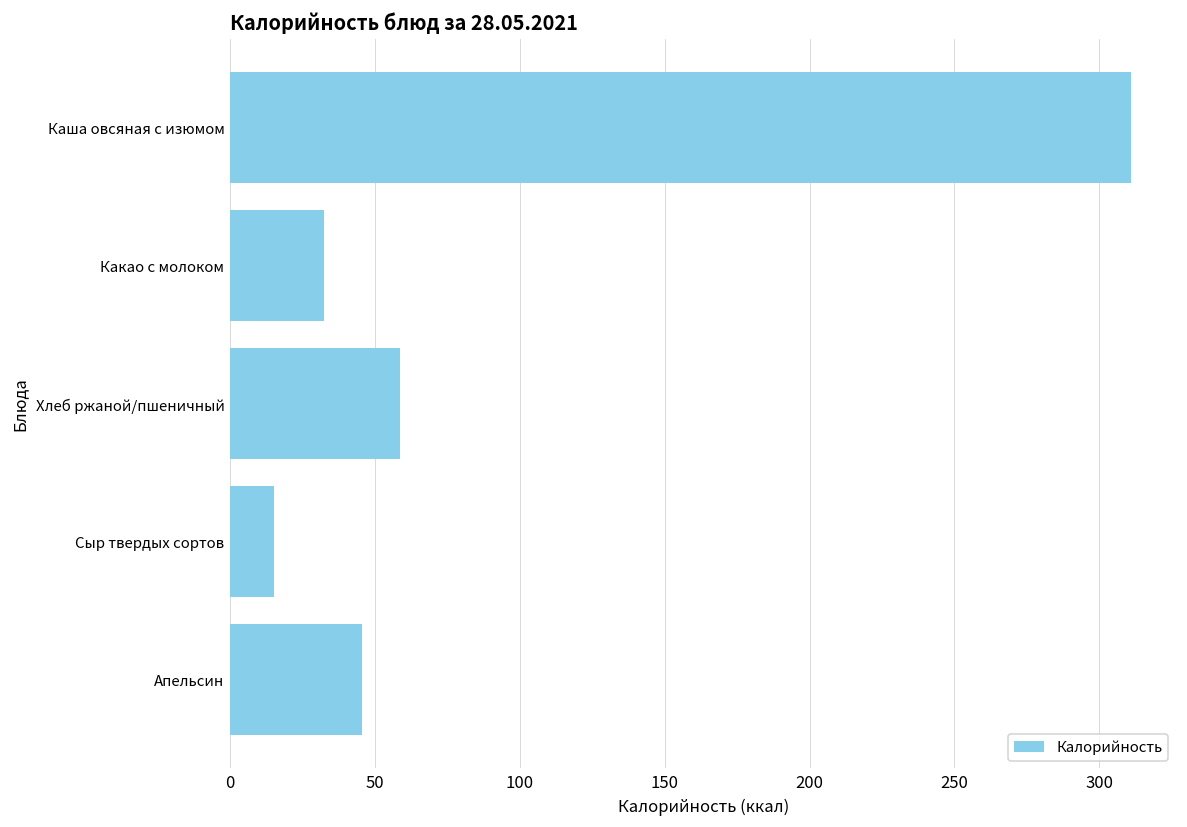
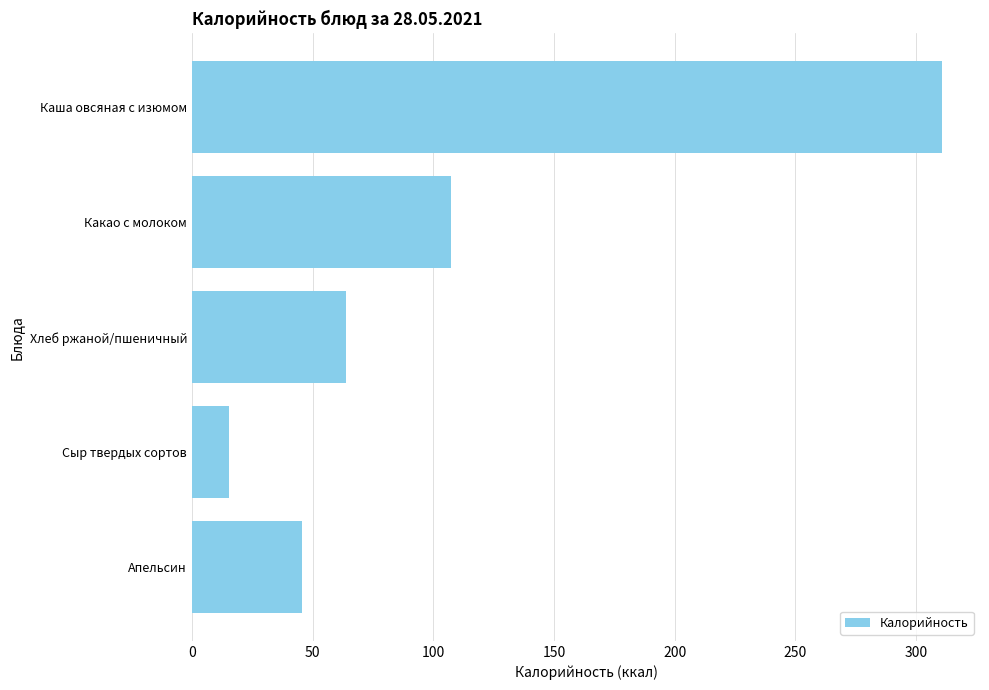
Какао с молоком: 32 -> 107
Хлеб ржаной/пшеничный: 59 -> 64
